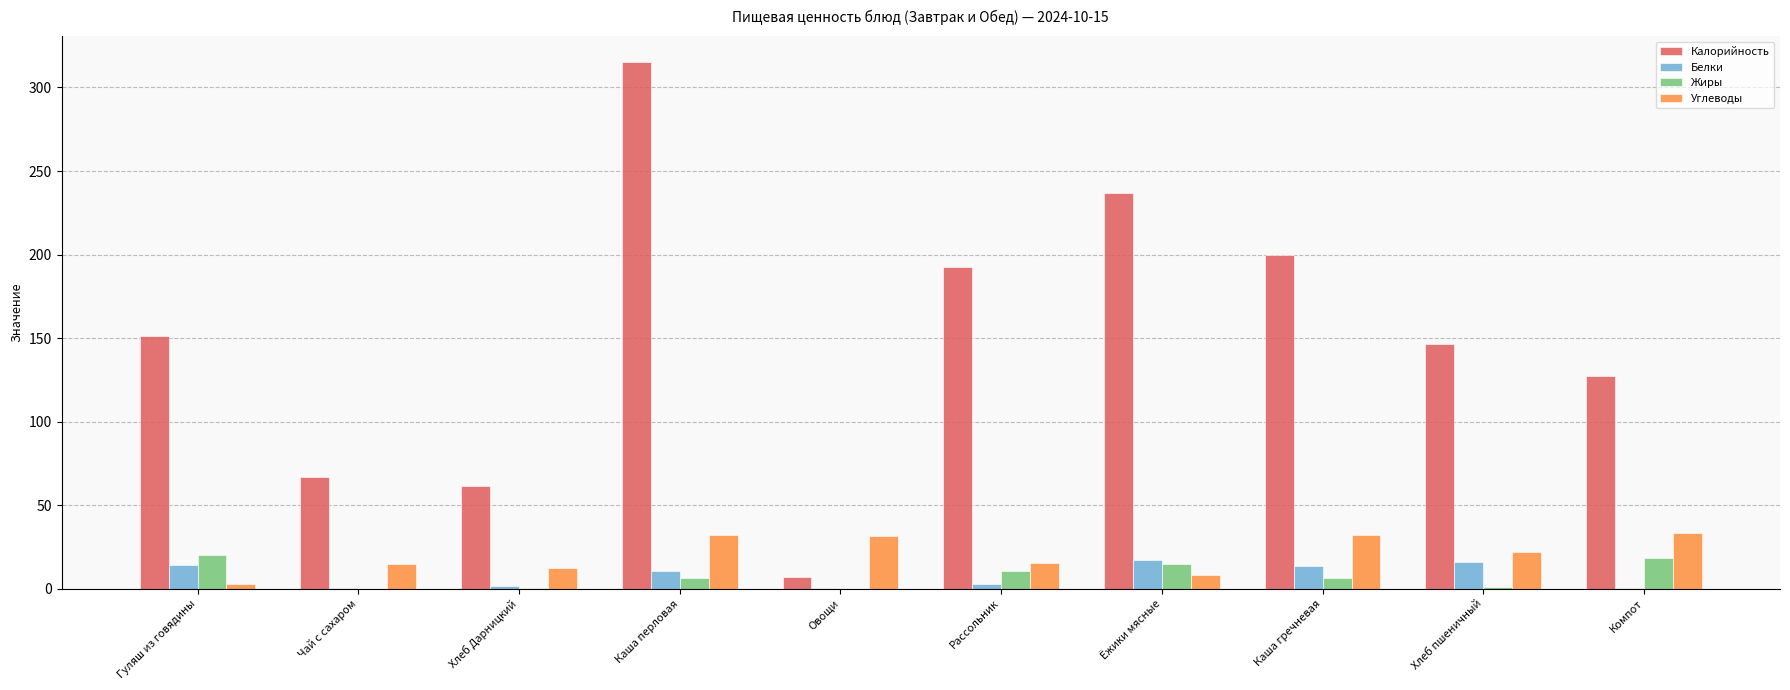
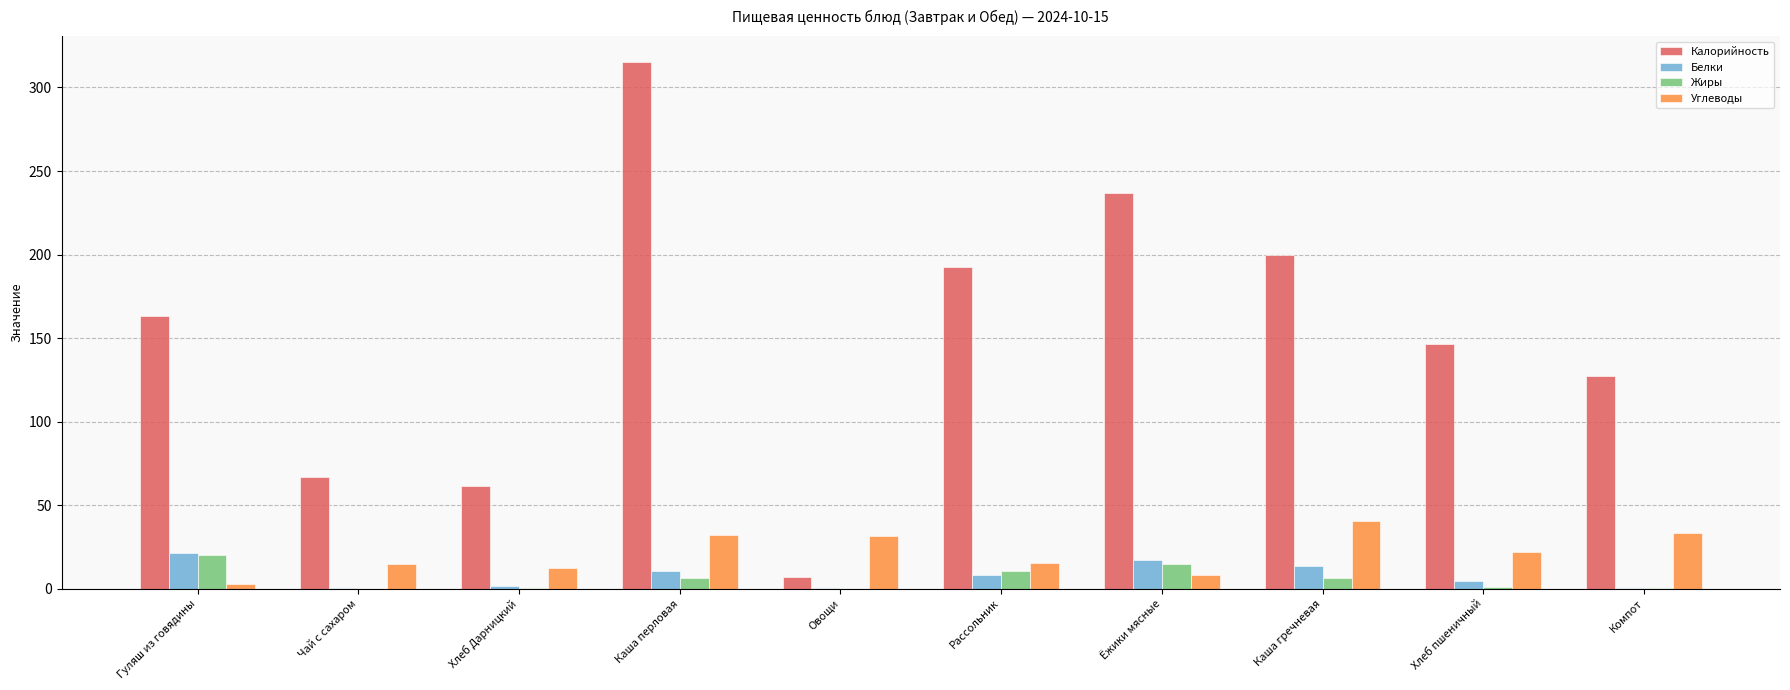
Калорийность, Гуляш из говядины: 151 -> 163
Белки, Гуляш из говядины: 14 -> 21
Белки, Рассольник: 3 -> 8
Углеводы, Каша гречневая: 32 -> 40
Белки, Хлеб пшеничный: 16 -> 5
Жиры, Компот: 18 -> 1
